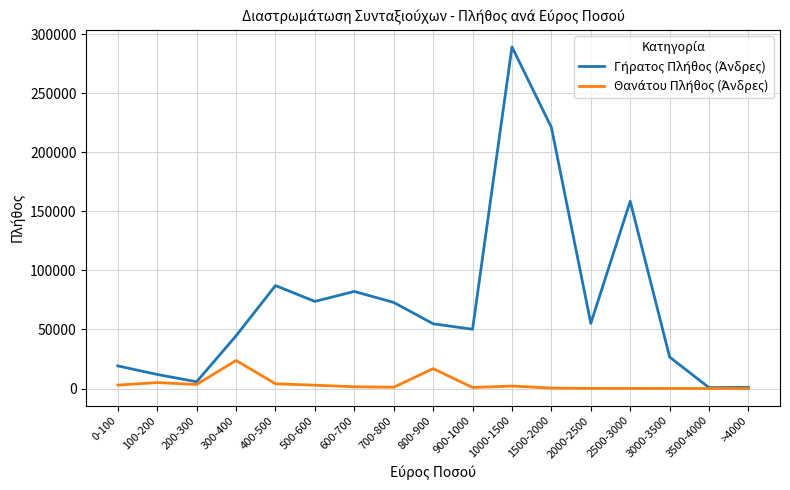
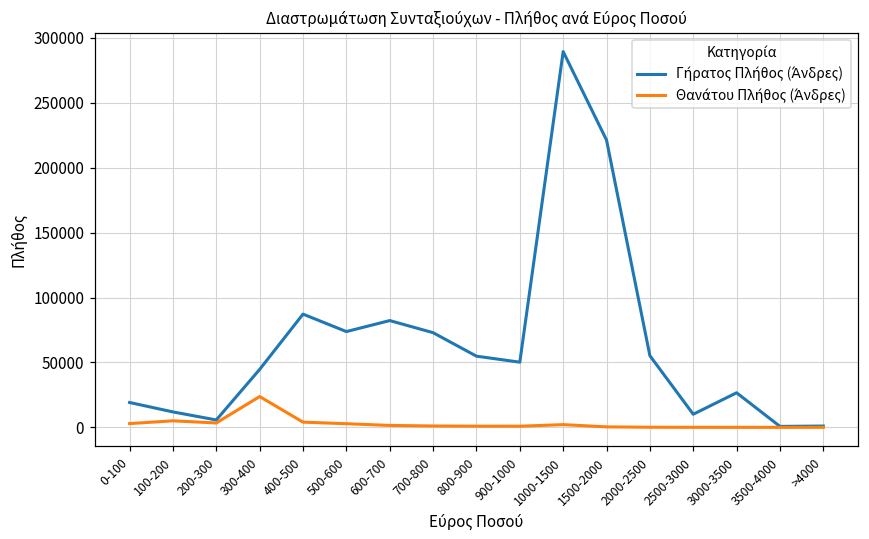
Θανάτου Πλήθος (Άνδρες), 800-900: 17000 -> 1000
Γήρατος Πλήθος (Άνδρες), 2500-3000: 159000 -> 10000
